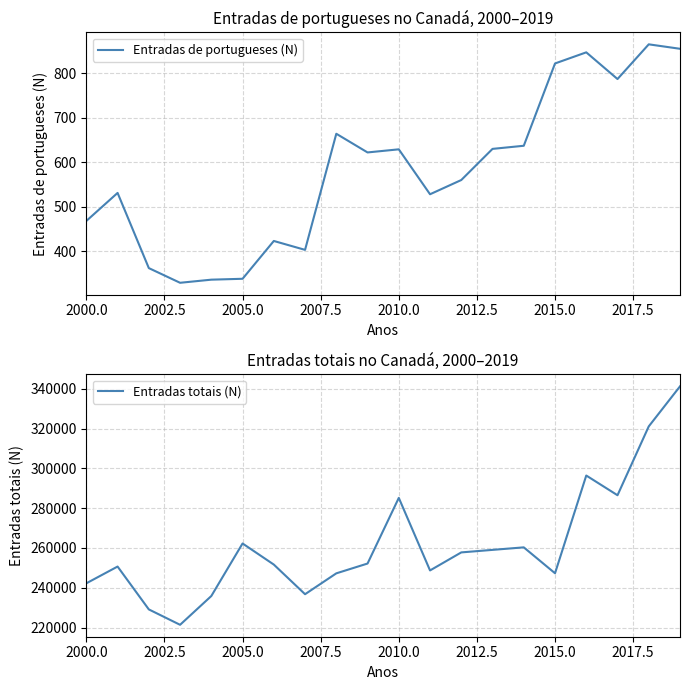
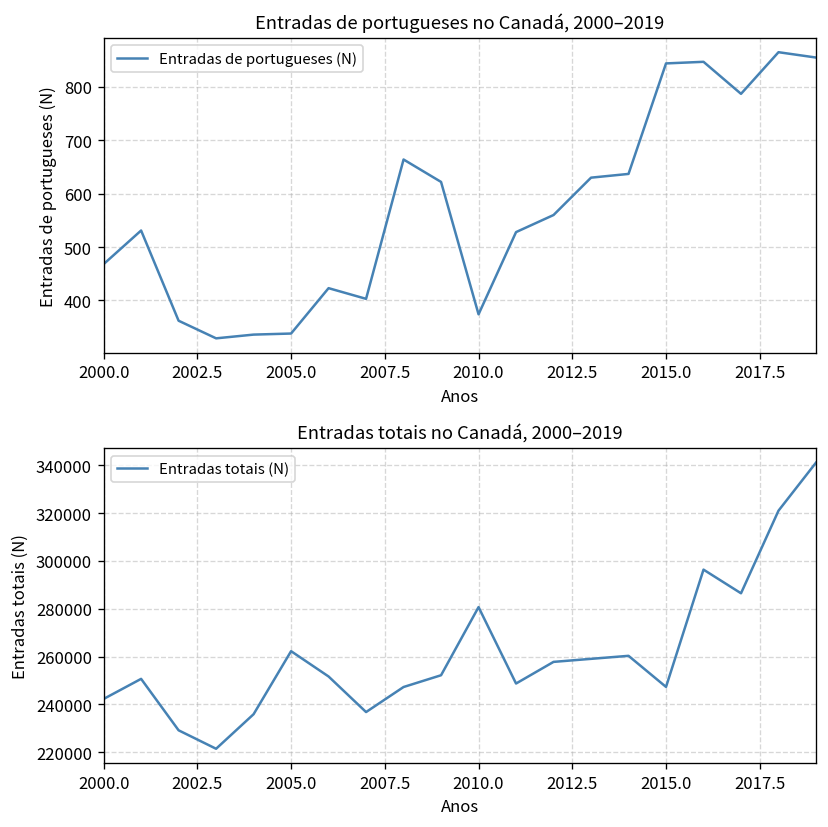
Entradas de portugueses no Canadá, 2000–2019, 2010.0: 630 -> 370
Entradas de portugueses no Canadá, 2000–2019, 2015.0: 820 -> 840
Entradas totais no Canadá, 2000–2019, 2010.0: 285000 -> 281000
